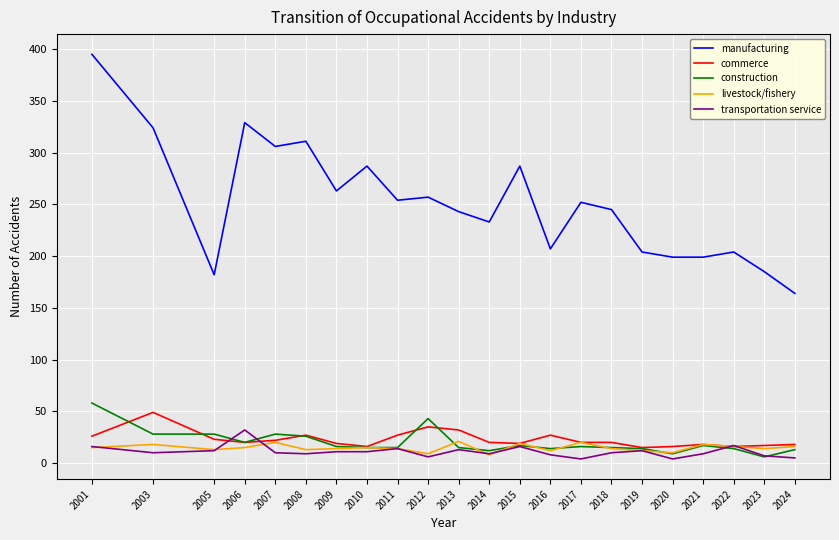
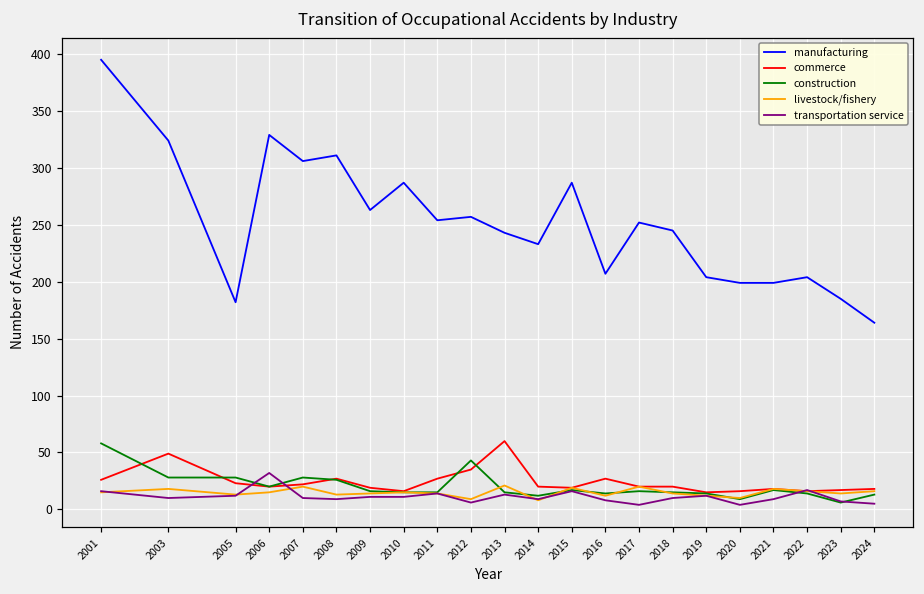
commerce, 2013: 32 -> 60
